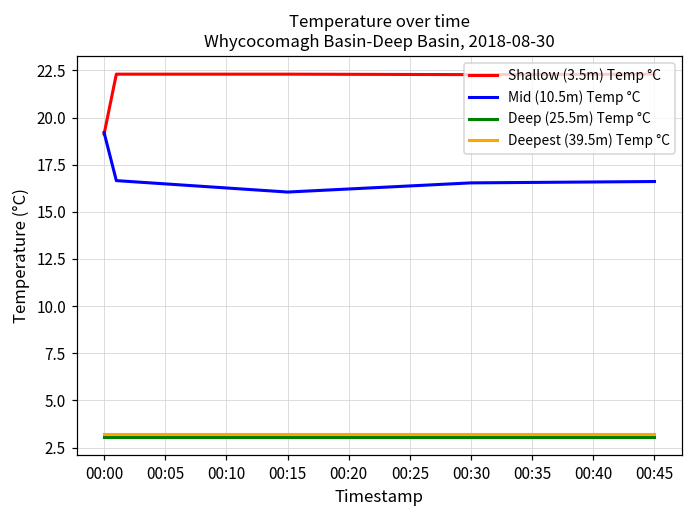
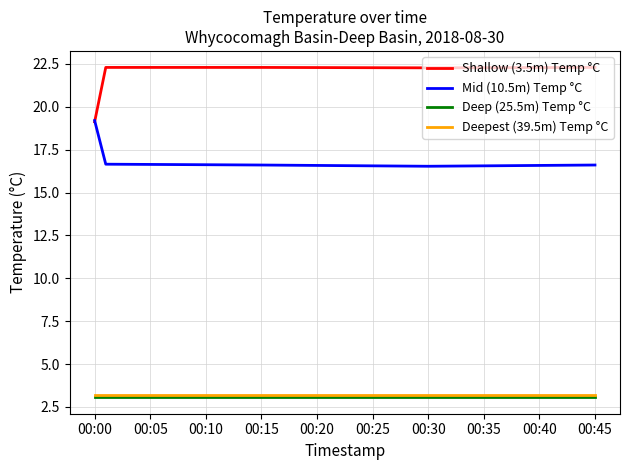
Mid (10.5m) Temp °C, 00:15: 16.0 -> 16.6
